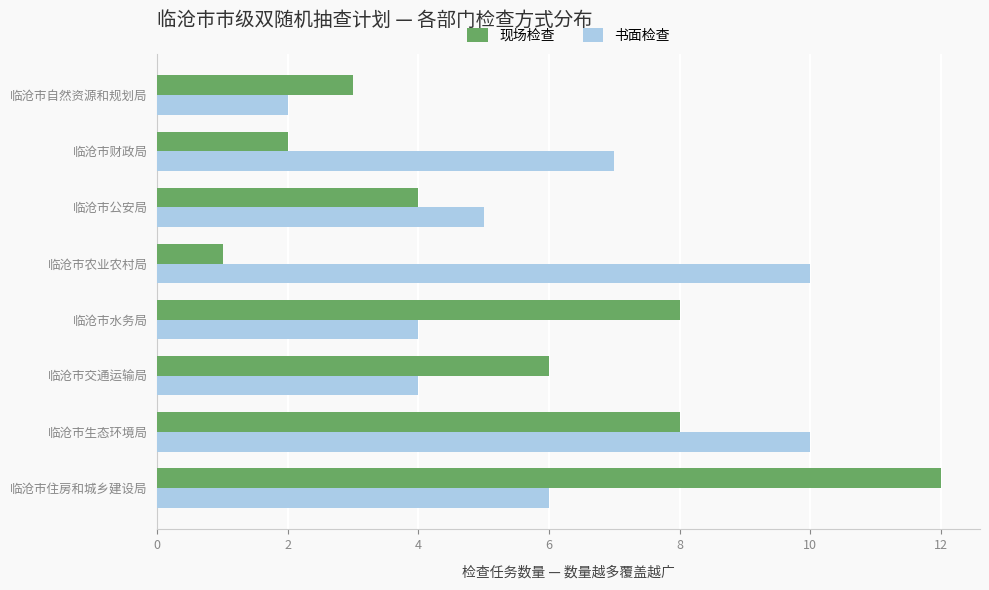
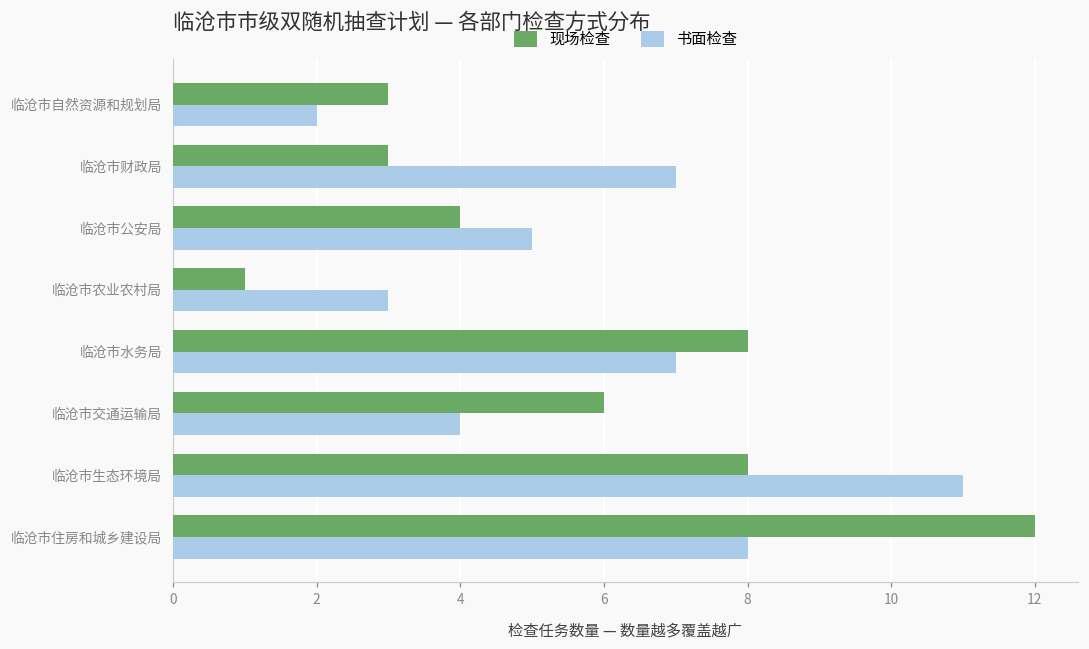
现场检查, 临沧市财政局: 2 -> 3
书面检查, 临沧市农业农村局: 10 -> 3
书面检查, 临沧市水务局: 4 -> 7
书面检查, 临沧市生态环境局: 10 -> 11
书面检查, 临沧市住房和城乡建设局: 6 -> 8
